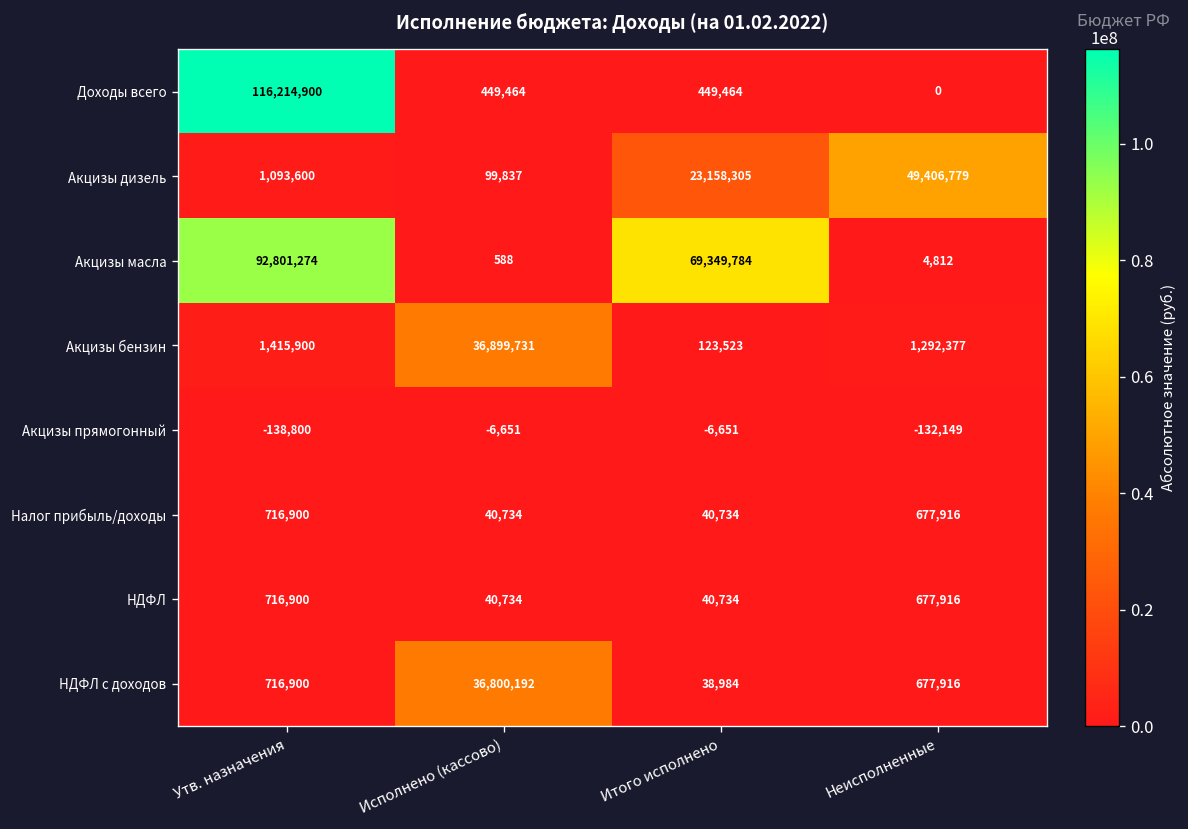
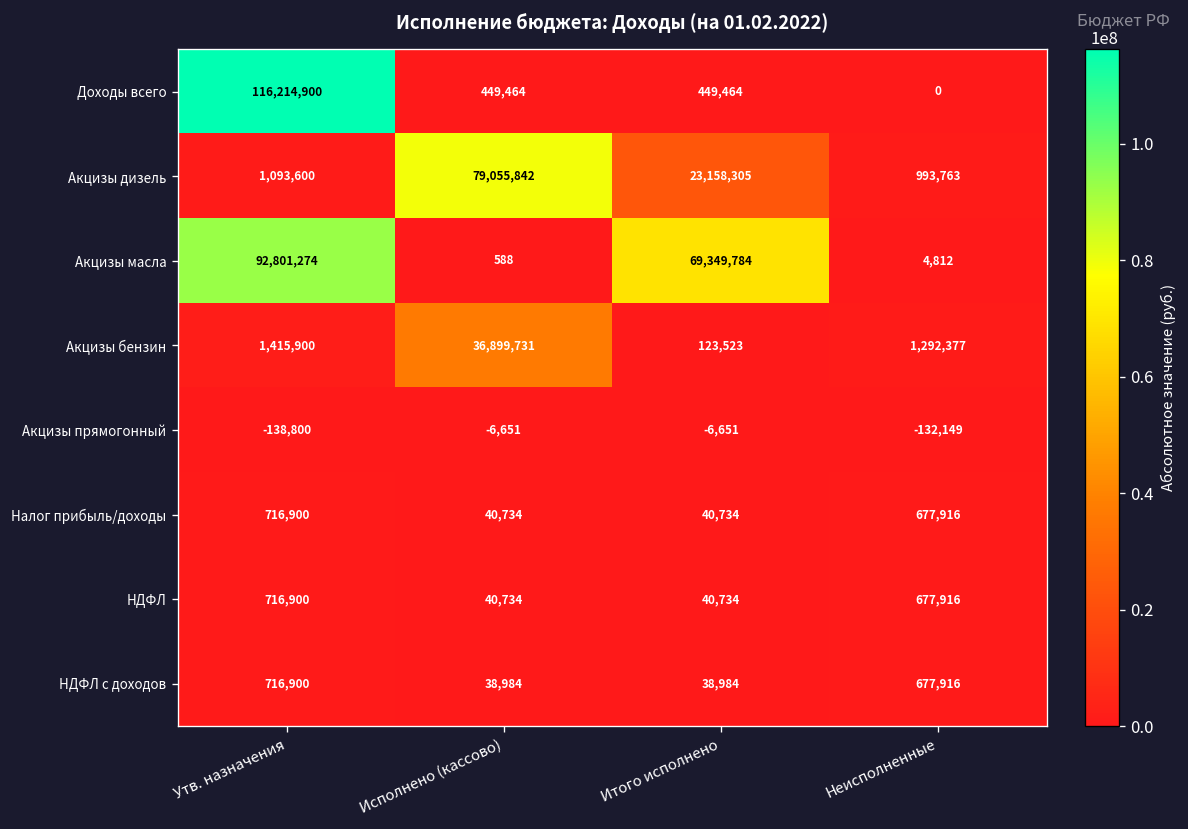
Акцизы дизель, Исполнено (кассово): 99,837 -> 79,055,842
Акцизы дизель, Неисполненные: 49,406,779 -> 993,763
НДФЛ с доходов, Исполнено (кассово): 36,800,192 -> 38,984
